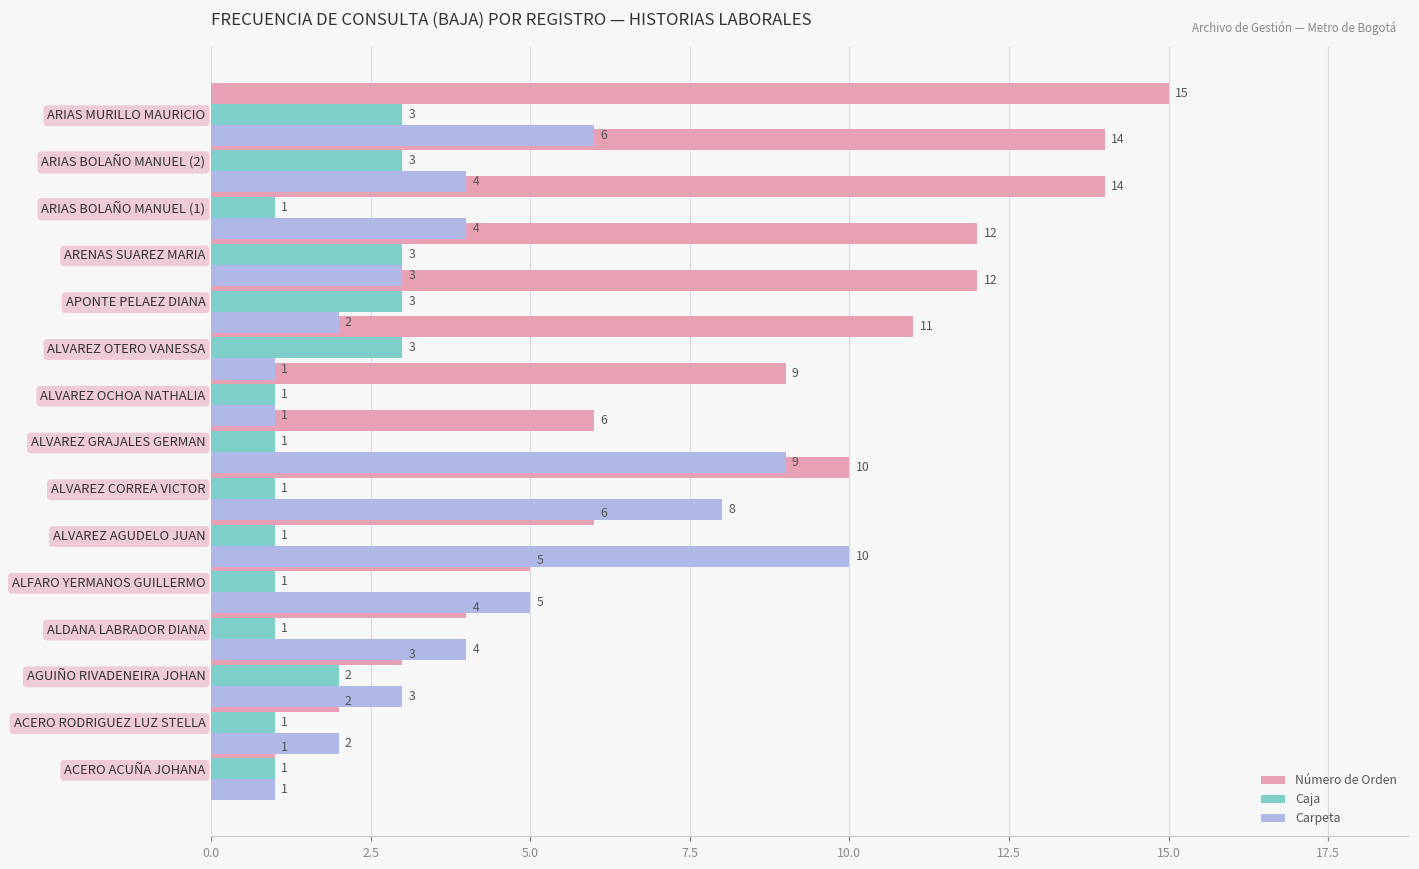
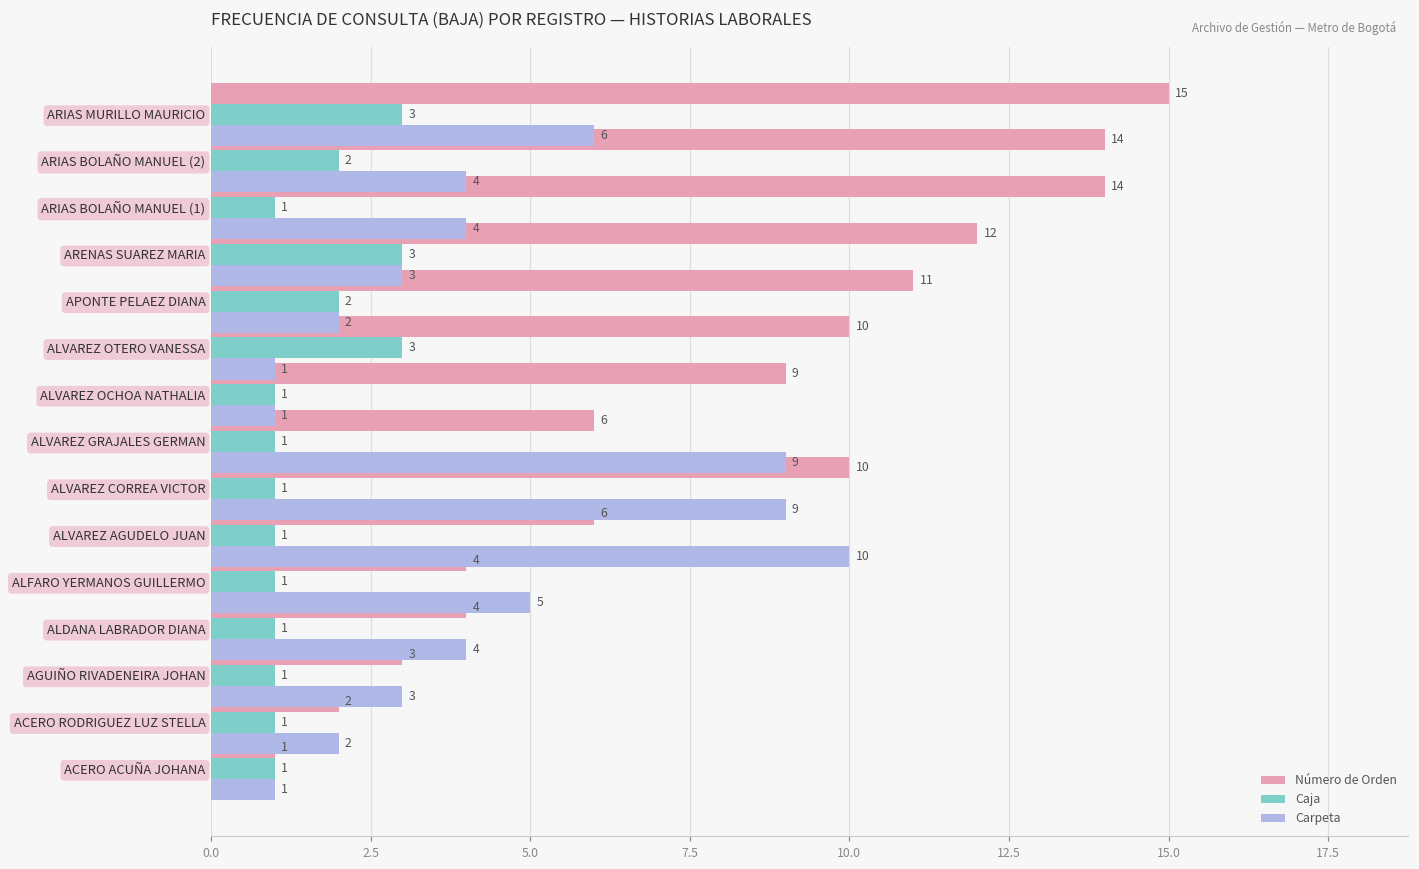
Caja, ARIAS BOLAÑO MANUEL (2): 3 -> 2
Número de Orden, APONTE PELAEZ DIANA: 12 -> 11
Caja, APONTE PELAEZ DIANA: 3 -> 2
Número de Orden, ALVAREZ OTERO VANESSA: 11 -> 10
Carpeta, ALVAREZ CORREA VICTOR: 8 -> 9
Número de Orden, ALFARO YERMANOS GUILLERMO: 5 -> 4
Caja, AGUIÑO RIVADENEIRA JOHAN: 2 -> 1
